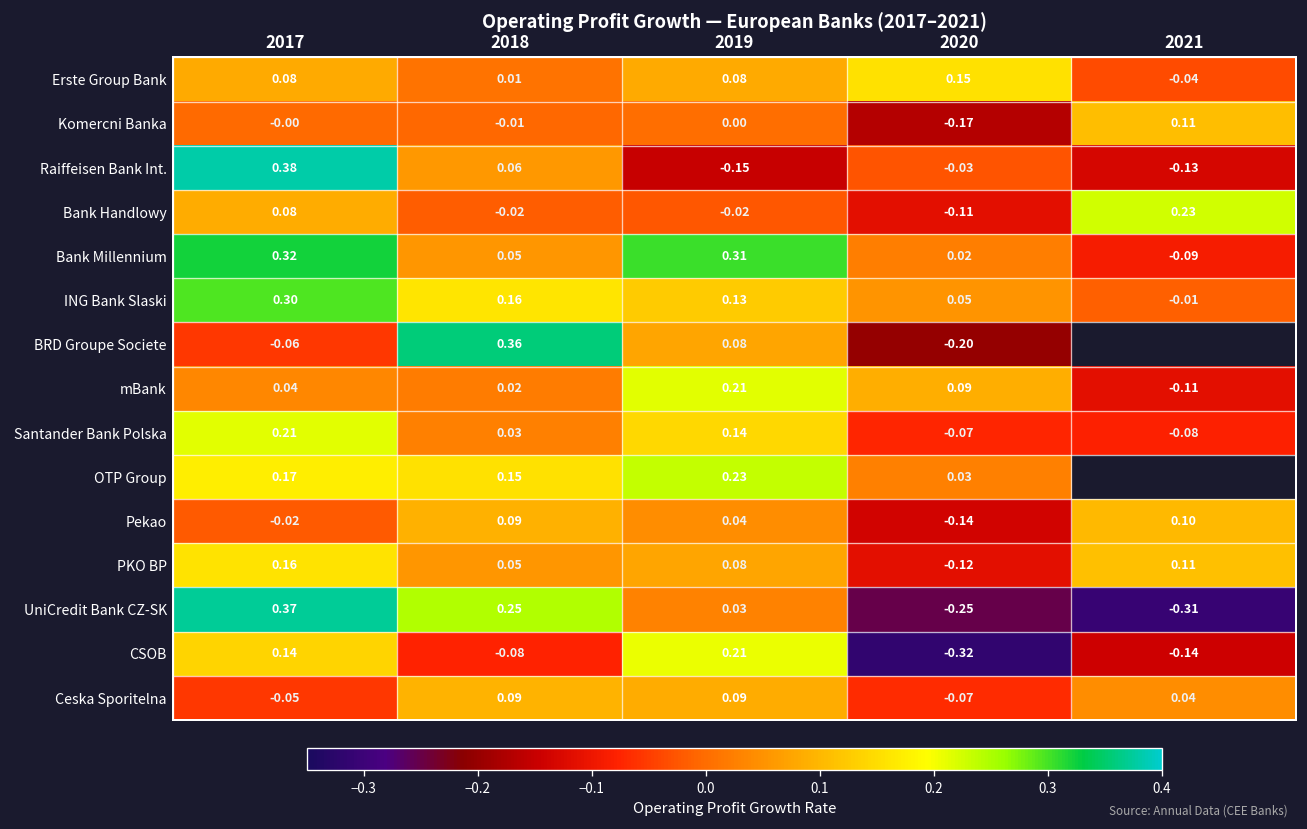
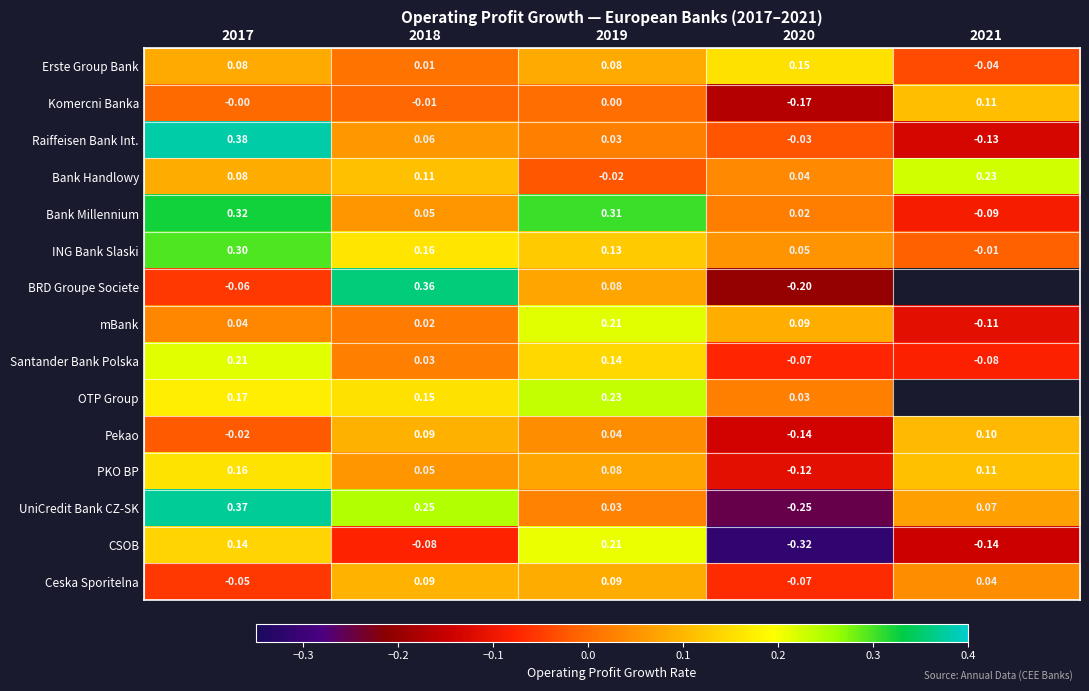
Raiffeisen Bank Int., 2019: -0.15 -> 0.03
Bank Handlowy, 2018: -0.02 -> 0.11
Bank Handlowy, 2020: -0.11 -> 0.04
UniCredit Bank CZ-SK, 2021: -0.31 -> 0.07
